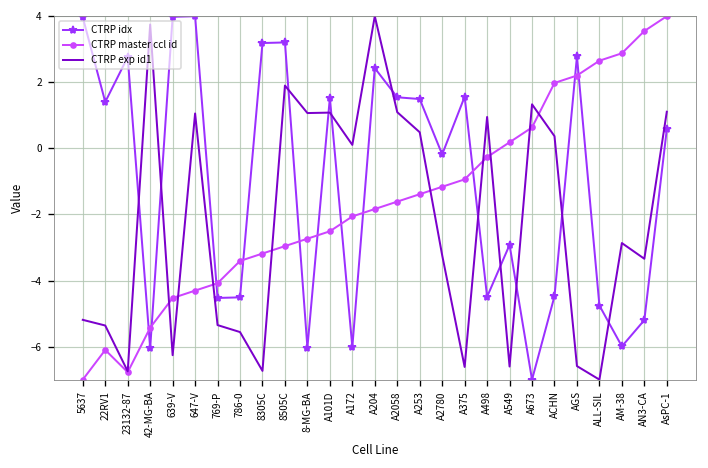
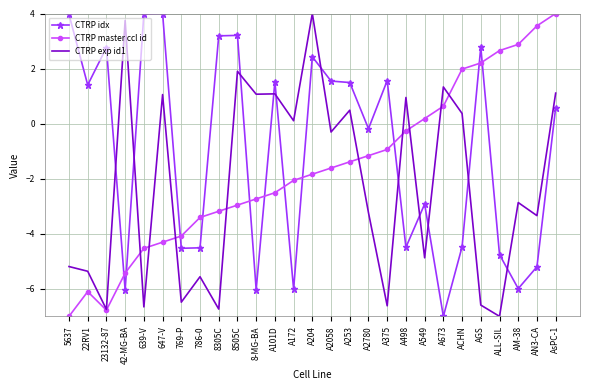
CTRP exp id1, 639-V: -6.3 -> -6.7
CTRP exp id1, 769-P: -5.3 -> -6.5
CTRP exp id1, A2058: 1.1 -> -0.3
CTRP exp id1, A549: -6.6 -> -4.9
